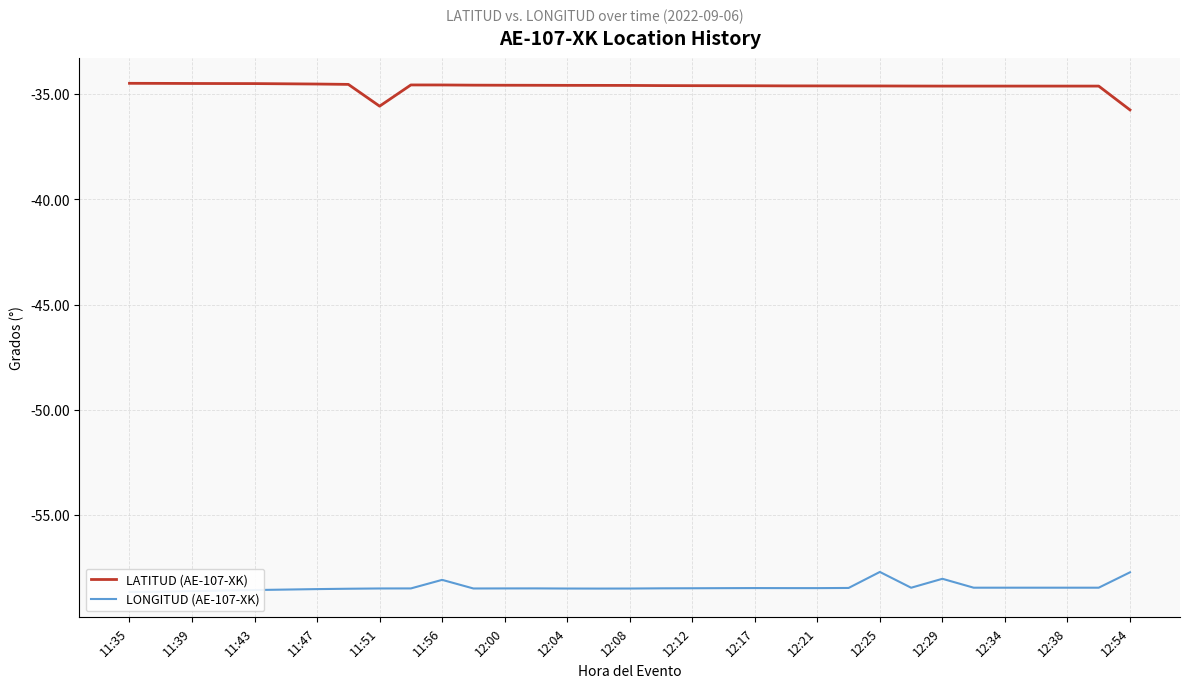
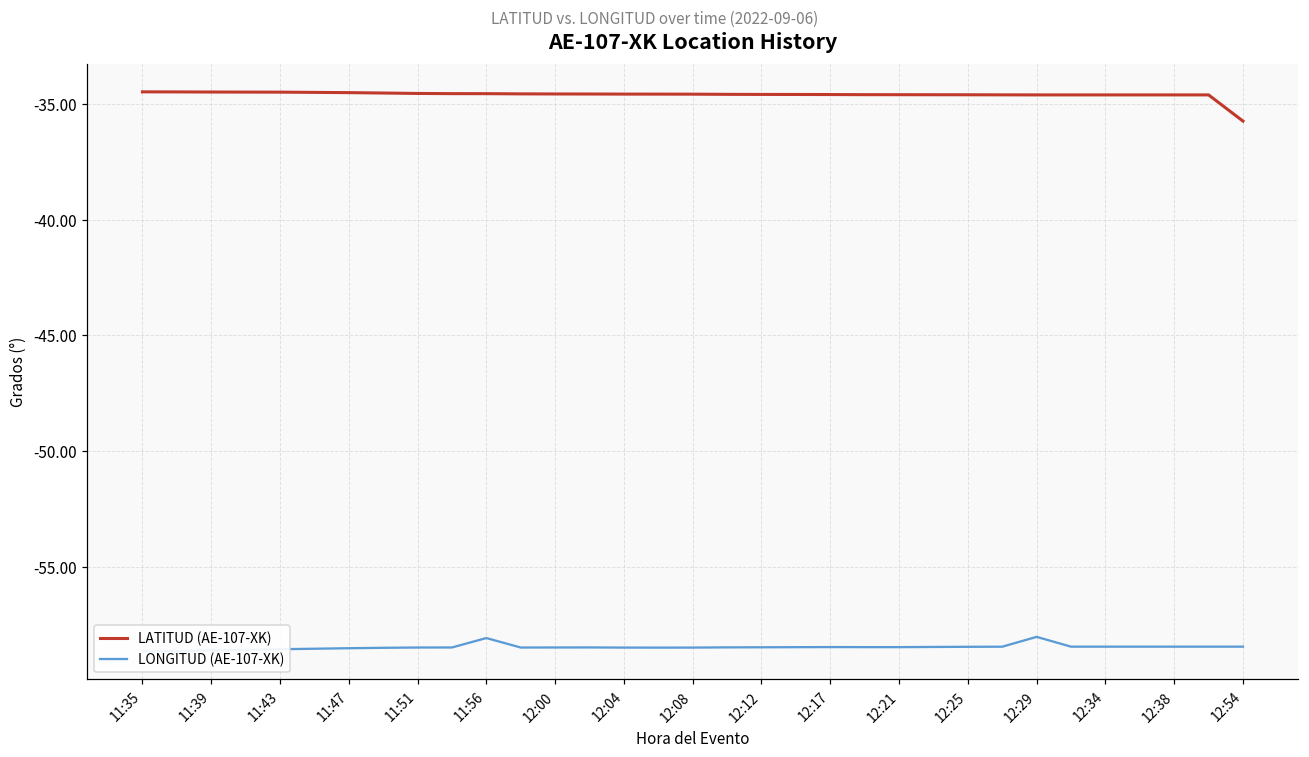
LATITUD (AE-107-XK), 11:51: -35.6 -> -34.5
LONGITUD (AE-107-XK), 12:25: -57.7 -> -58.5
LONGITUD (AE-107-XK), 12:54: -57.7 -> -58.5
